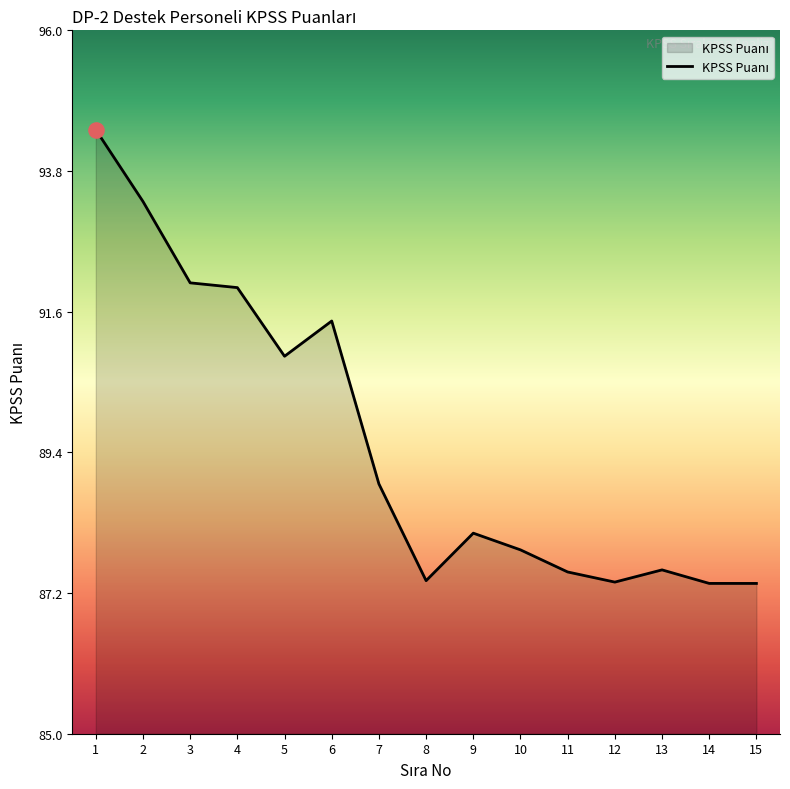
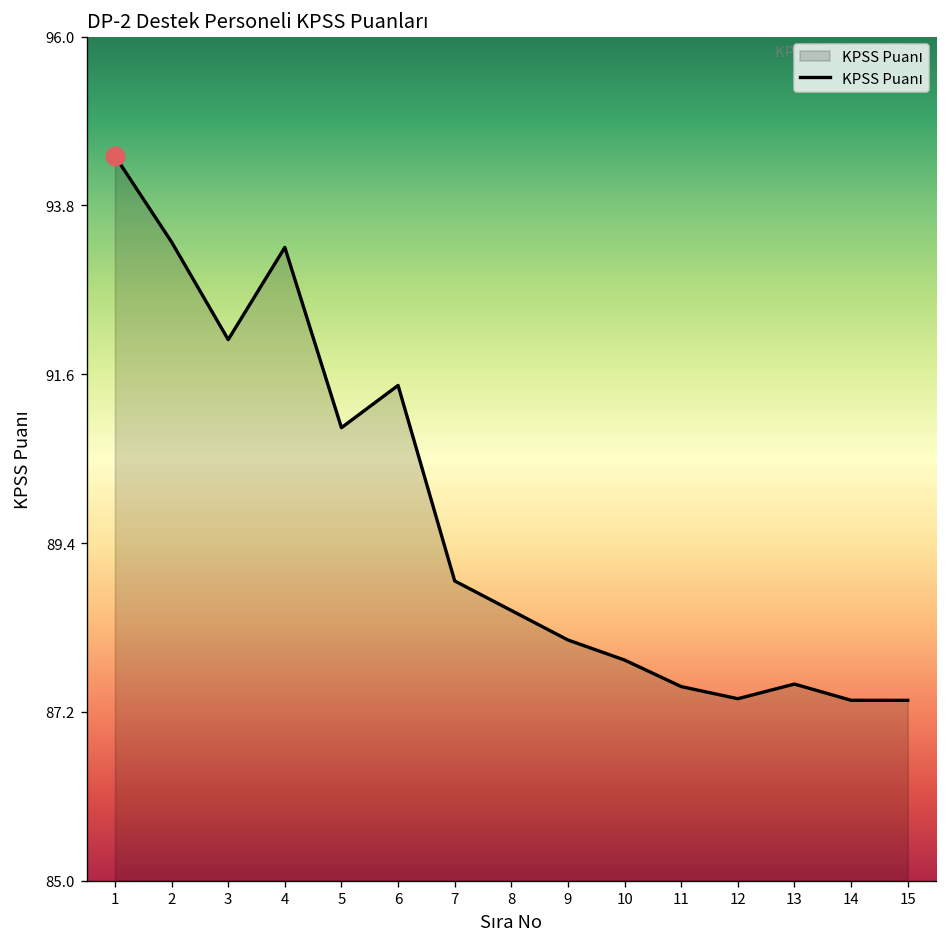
KPSS Puanı, 4: 92.0 -> 93.3
KPSS Puanı, 8: 87.4 -> 88.5
